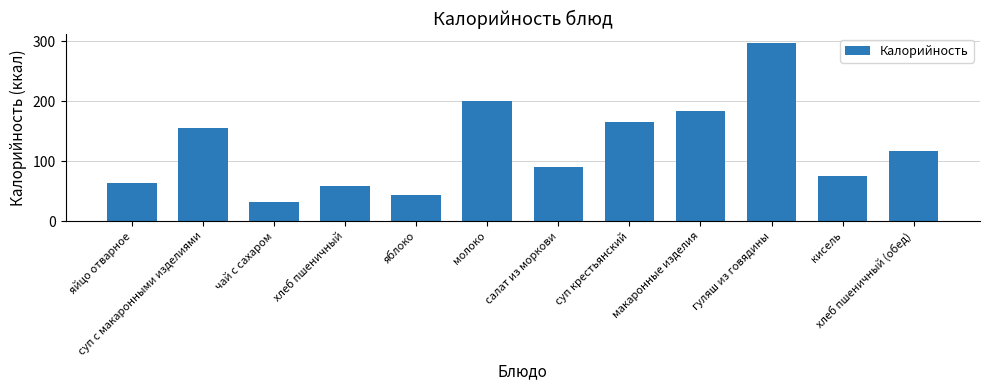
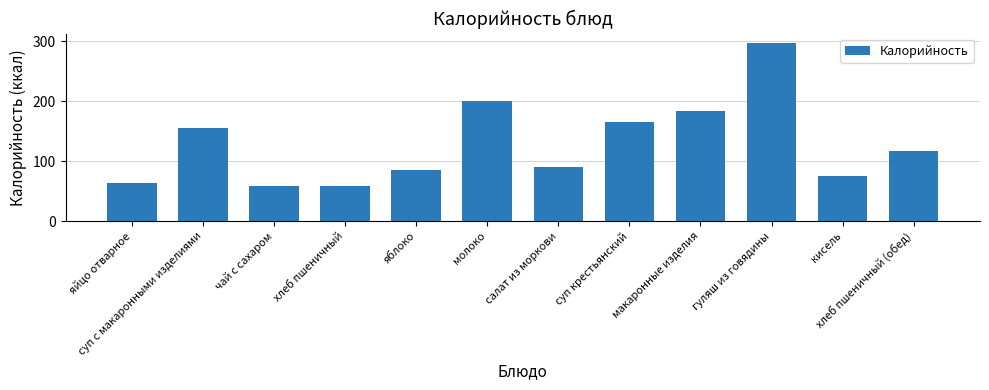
чай с сахаром: 30 -> 60
яблоко: 40 -> 90
